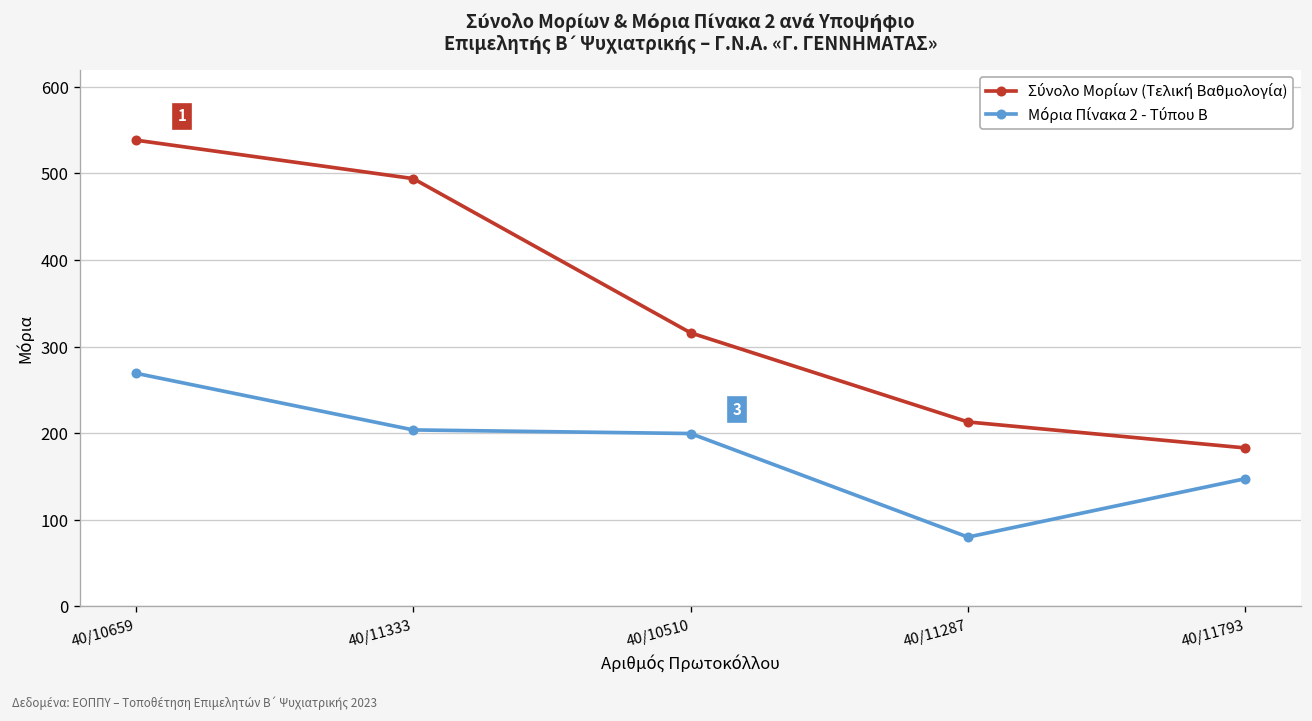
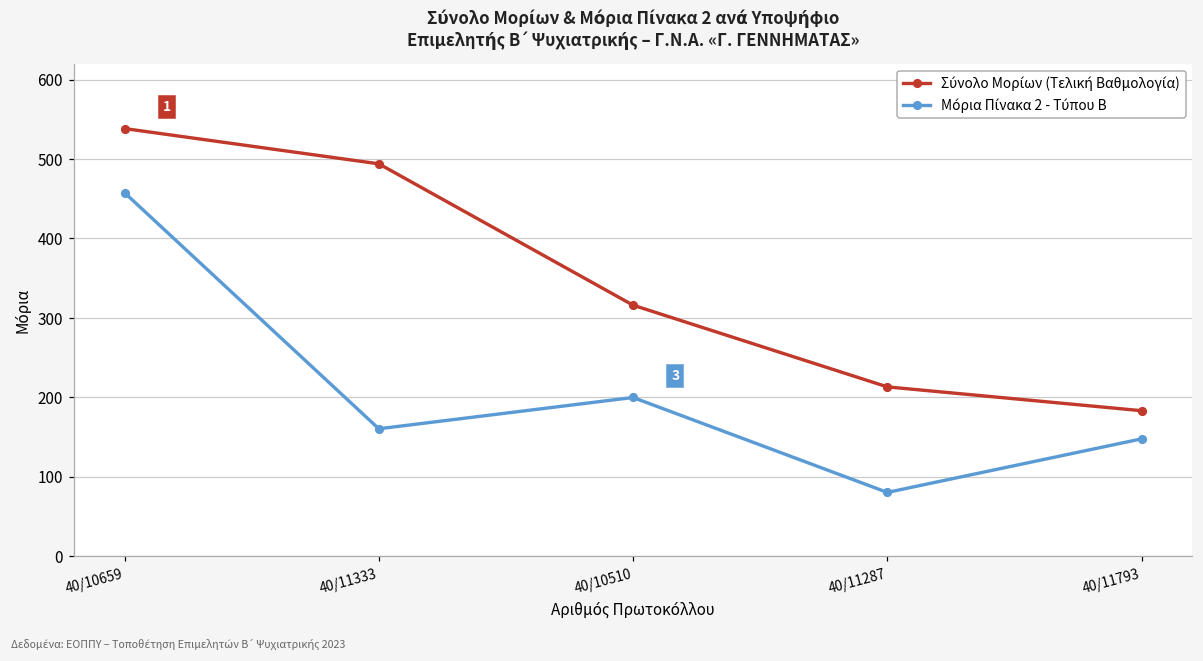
Μόρια Πίνακα 2 - Τύπου Β, 40/10659: 270 -> 460
Μόρια Πίνακα 2 - Τύπου Β, 40/11333: 200 -> 160
